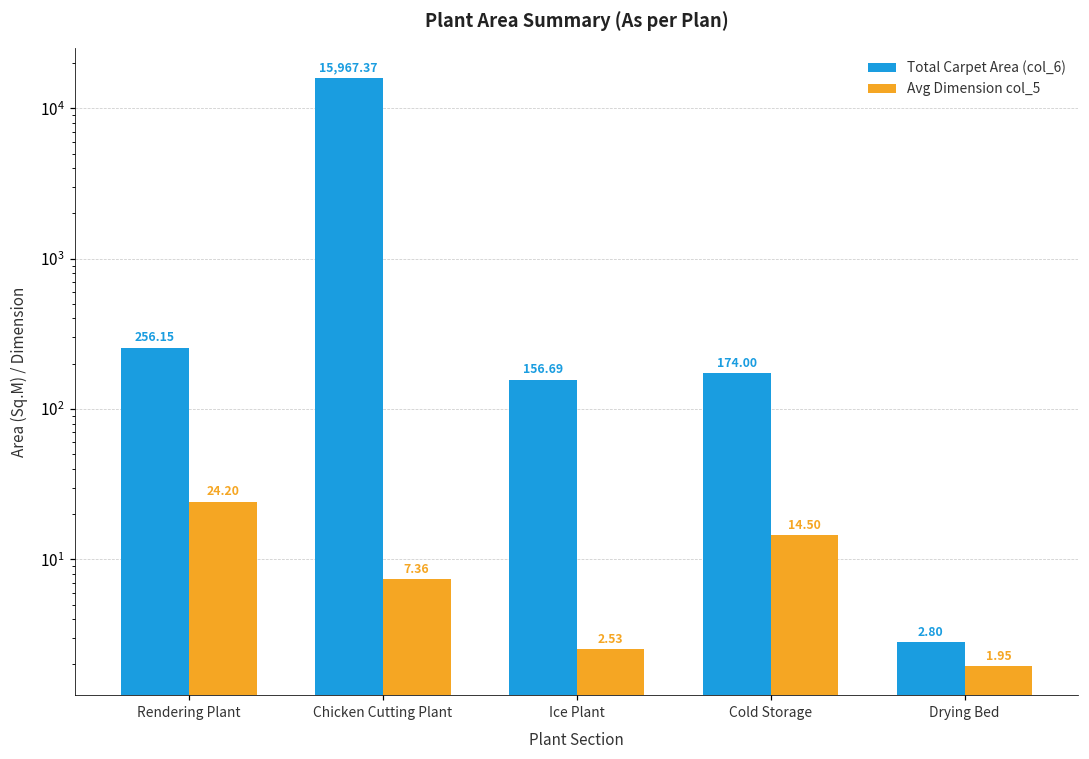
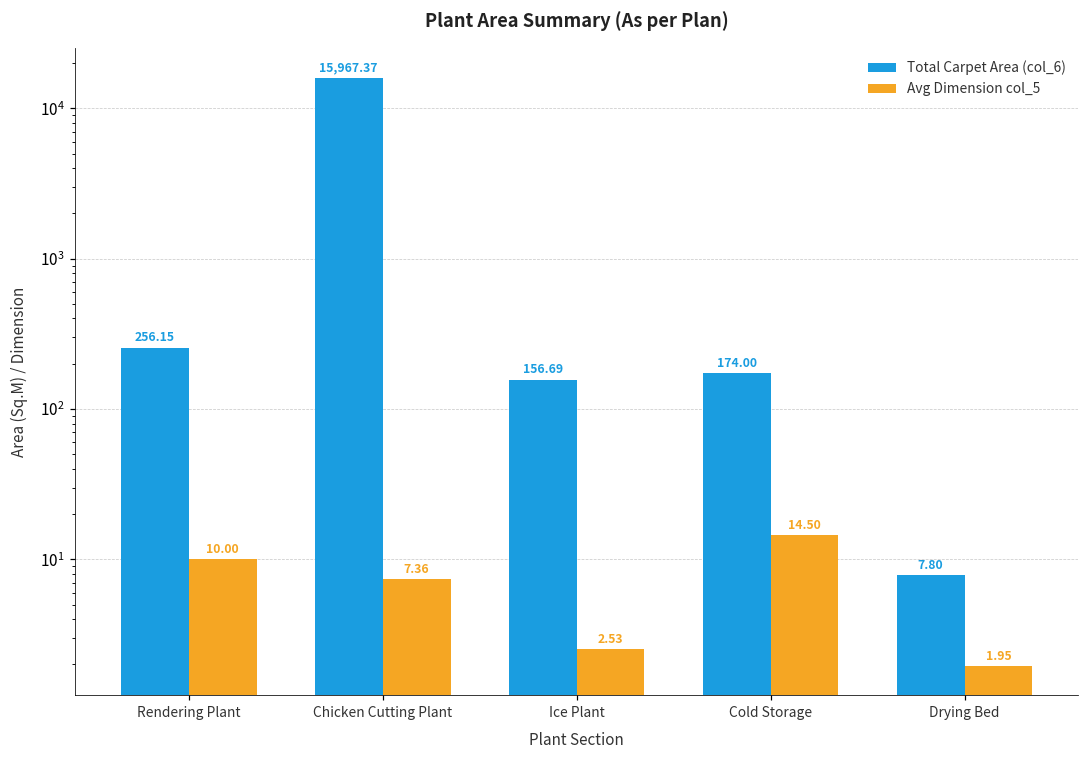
Avg Dimension col_5, Rendering Plant: 24.20 -> 10.00
Total Carpet Area (col_6), Drying Bed: 2.80 -> 7.80
